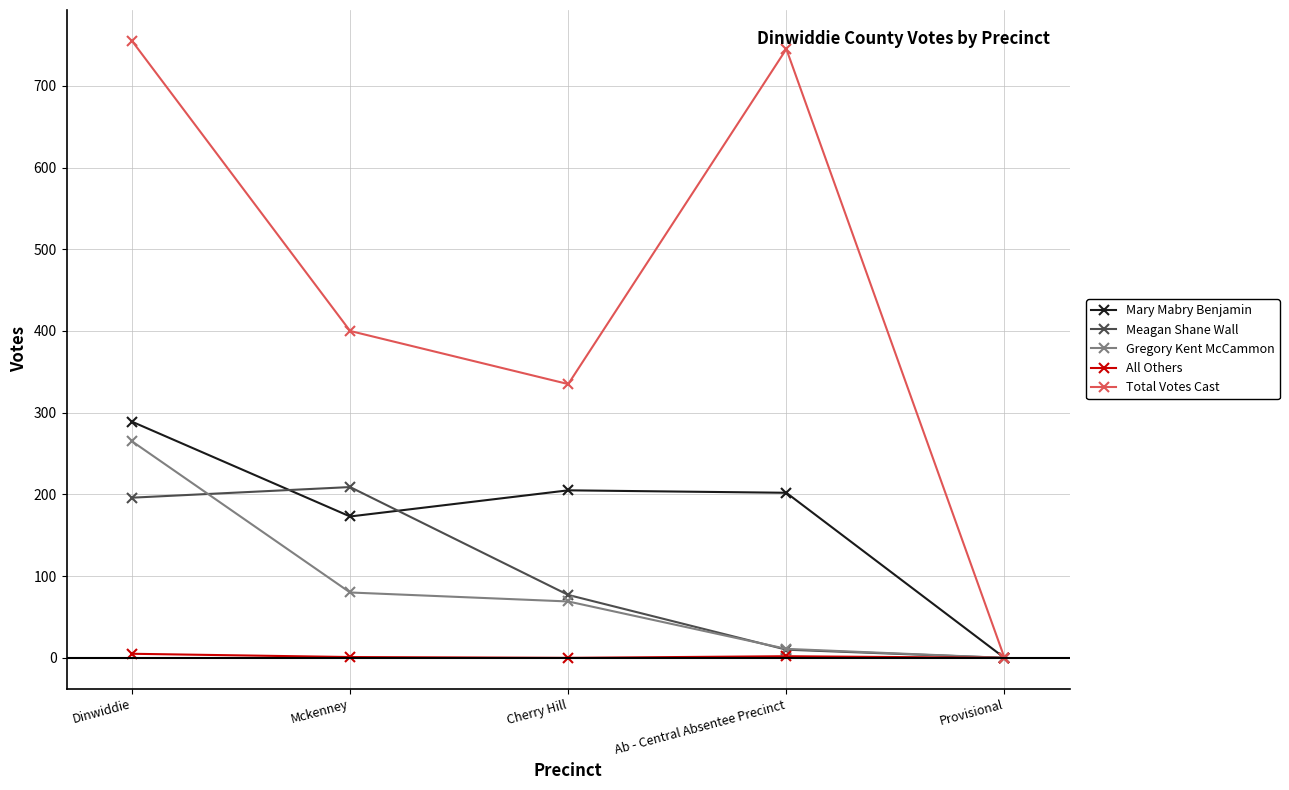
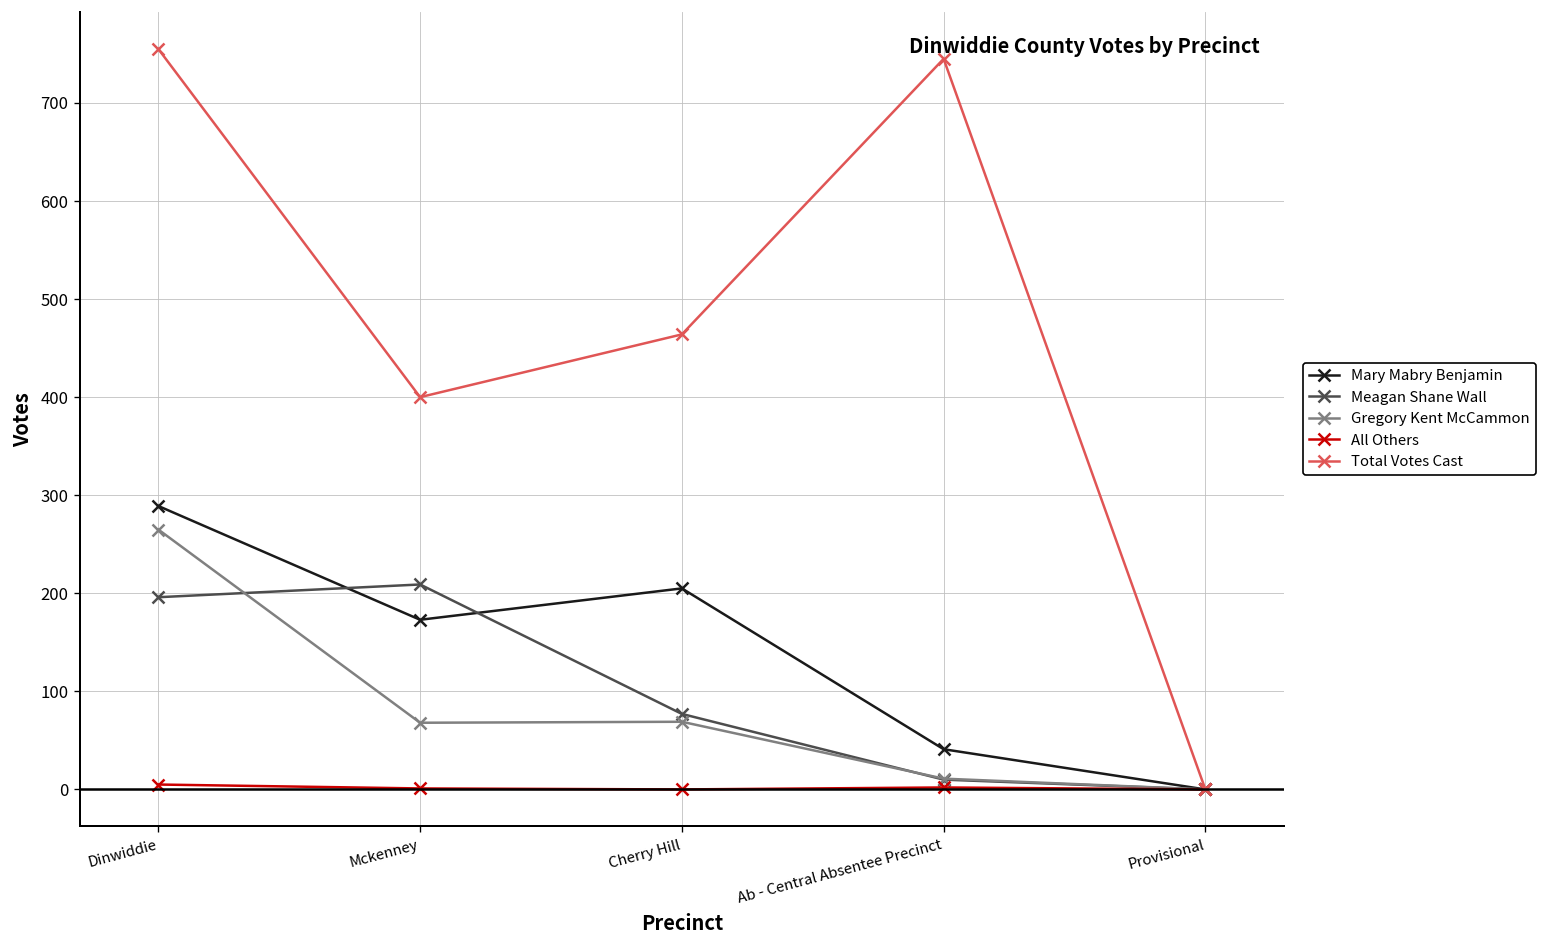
Gregory Kent McCammon, Mckenney: 80 -> 70
Total Votes Cast, Cherry Hill: 340 -> 460
Mary Mabry Benjamin, Ab - Central Absentee Precinct: 200 -> 40
